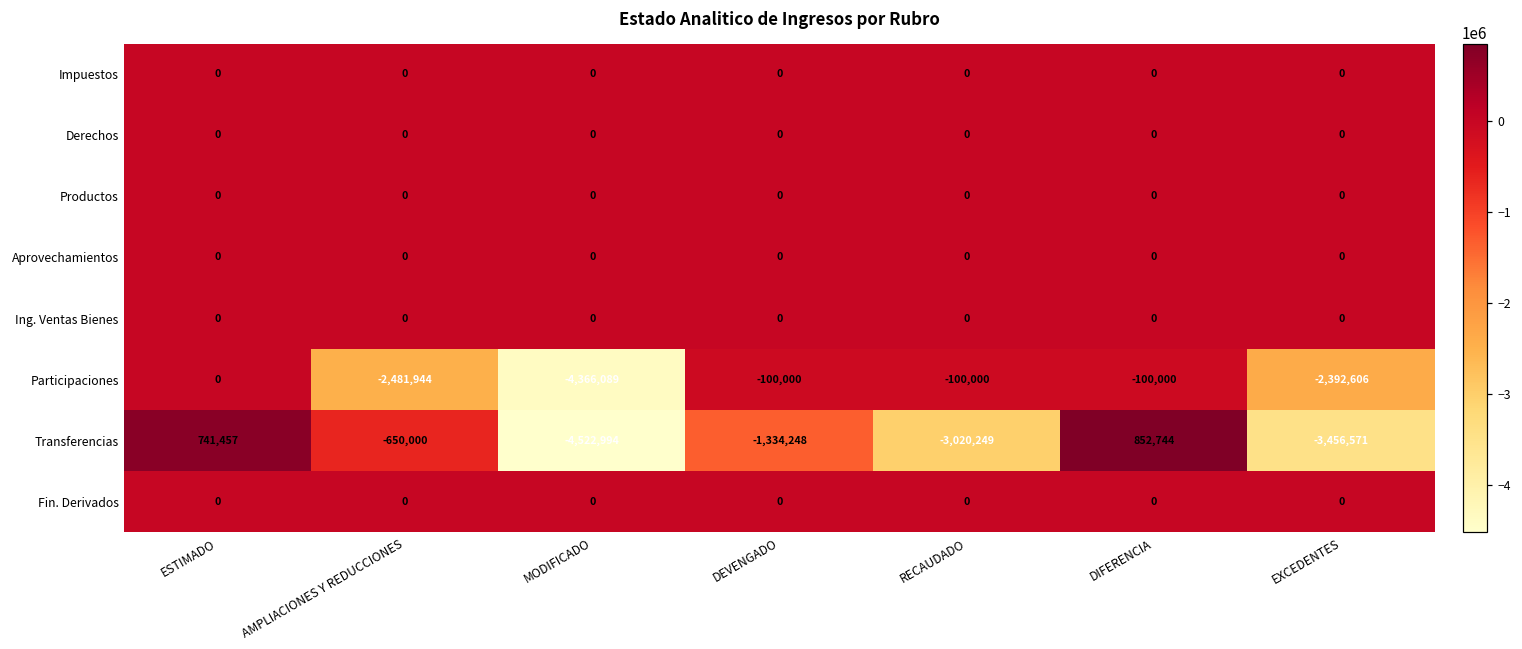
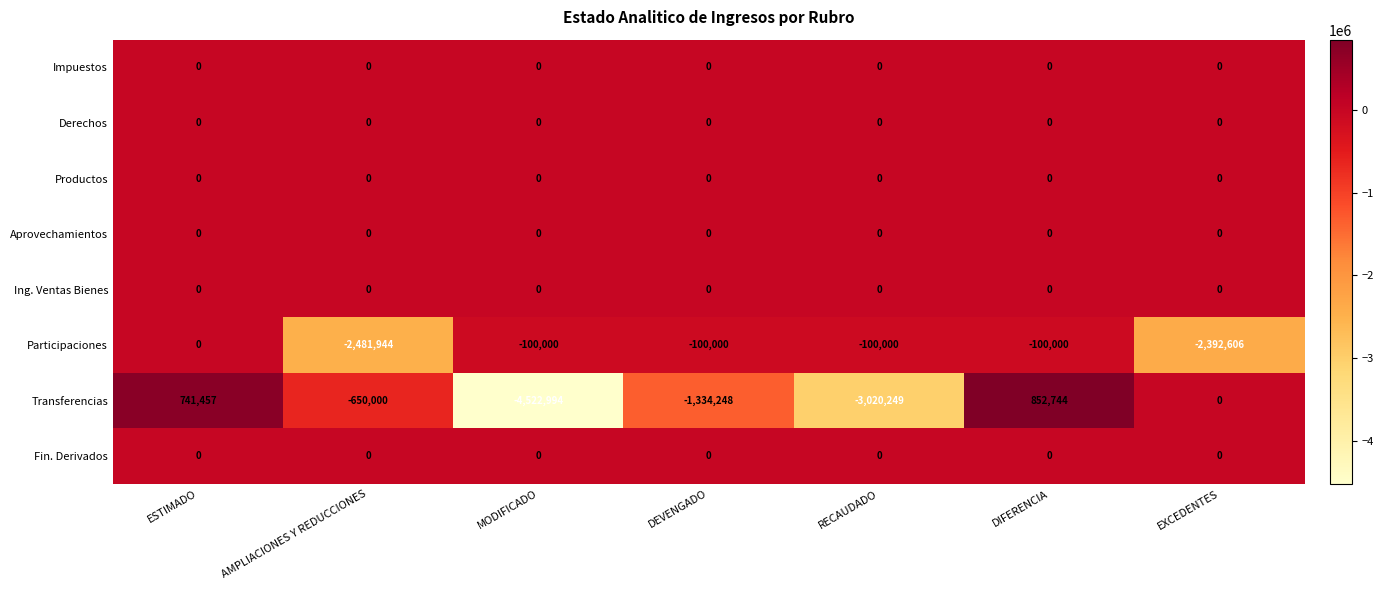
Participaciones, MODIFICADO: -4,366,089 -> -100,000
Transferencias, EXCEDENTES: -3,456,571 -> 0
